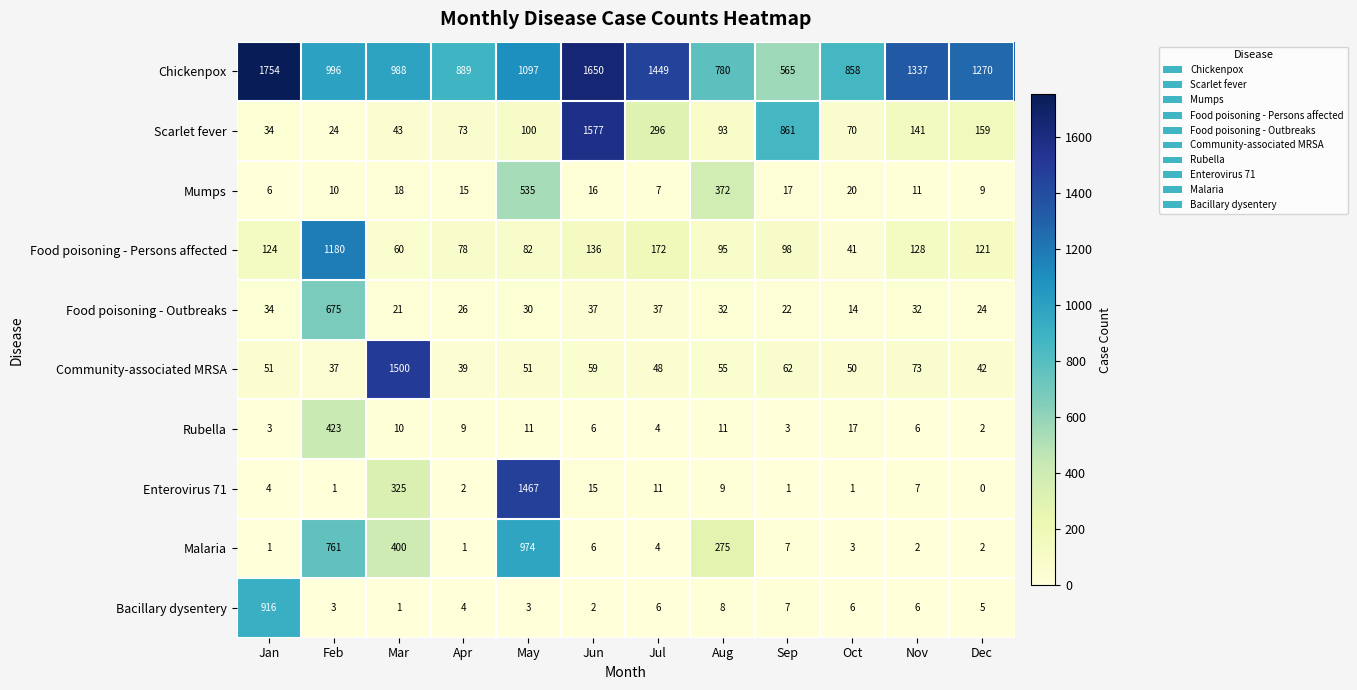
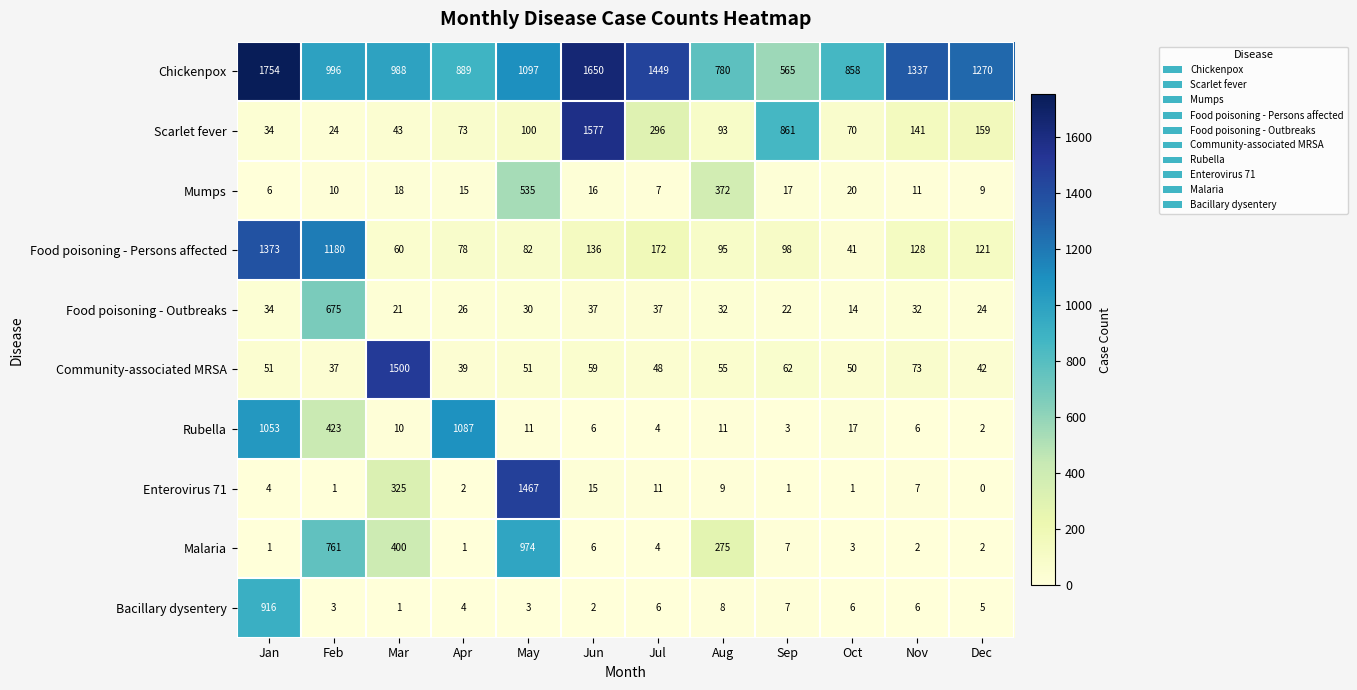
Food poisoning - Persons affected, Jan: 124 -> 1373
Rubella, Jan: 3 -> 1053
Rubella, Apr: 9 -> 1087
